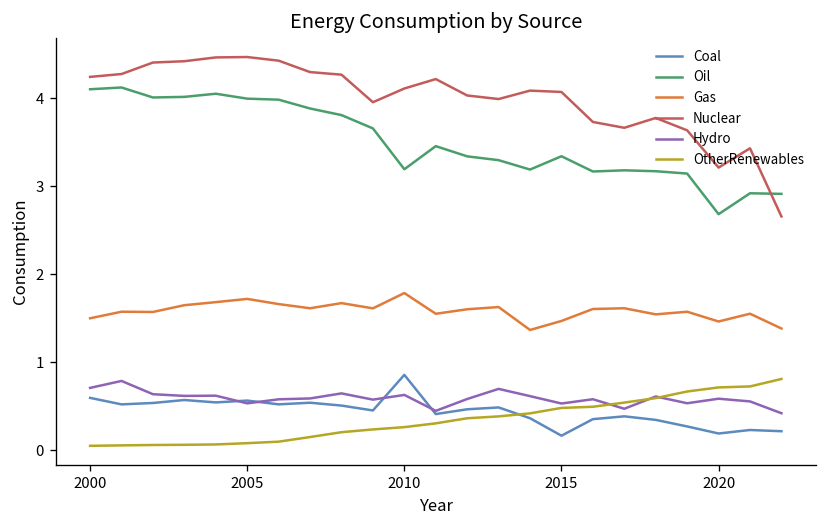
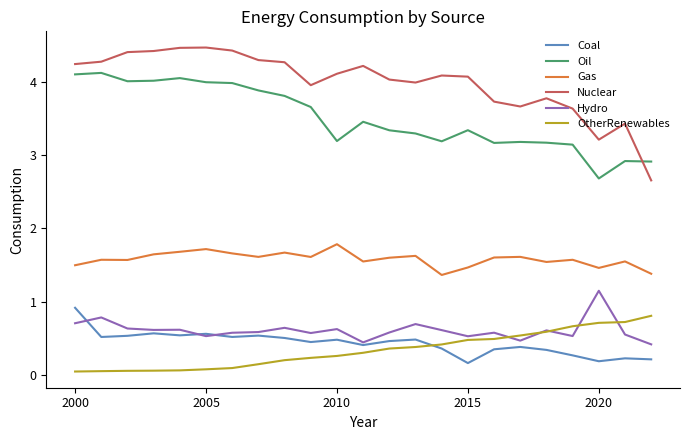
Coal, 2000: 0.6 -> 0.9
Coal, 2010: 0.9 -> 0.5
Hydro, 2020: 0.6 -> 1.1
